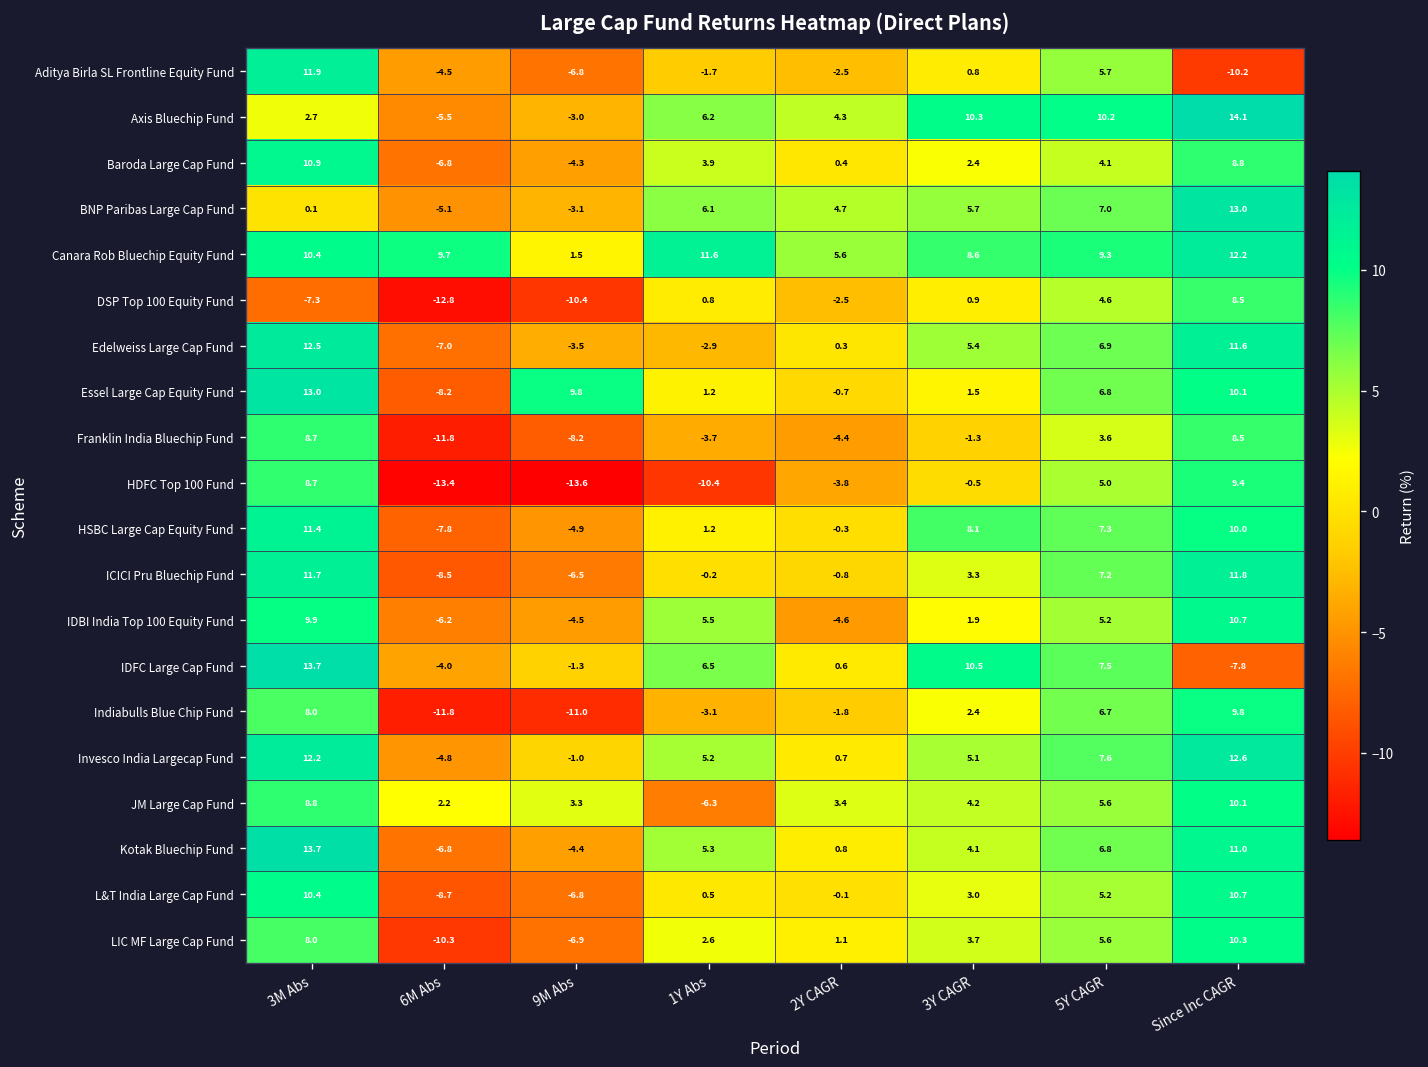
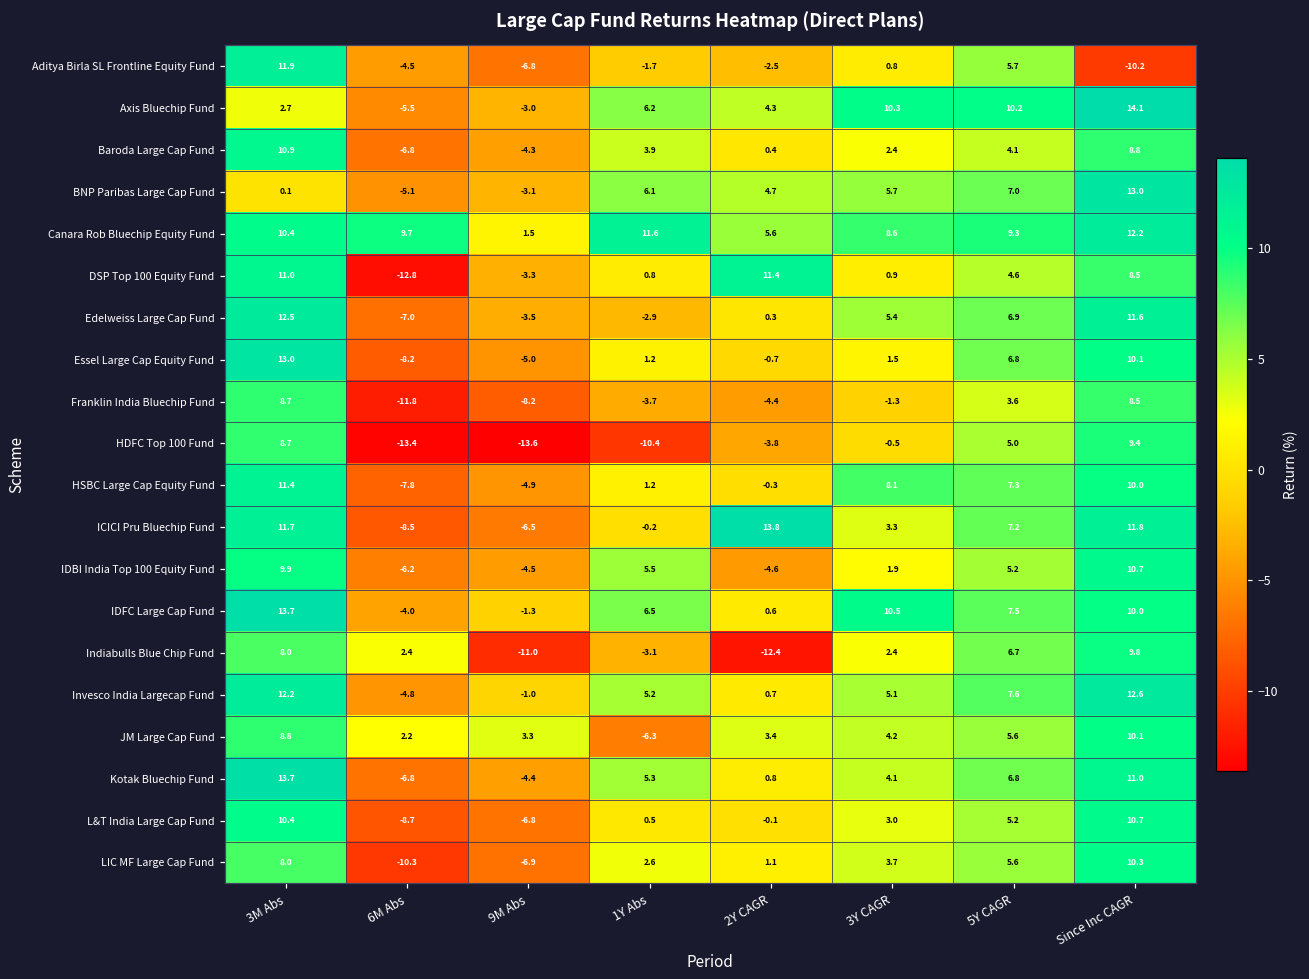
DSP Top 100 Equity Fund, 3M Abs: -7.3 -> 11.0
DSP Top 100 Equity Fund, 9M Abs: -10.4 -> -3.3
DSP Top 100 Equity Fund, 2Y CAGR: -2.5 -> 11.4
Essel Large Cap Equity Fund, 9M Abs: 9.8 -> -5.0
ICICI Pru Bluechip Fund, 2Y CAGR: -0.8 -> 13.8
IDFC Large Cap Fund, Since Inc CAGR: -7.8 -> 10.0
Indiabulls Blue Chip Fund, 6M Abs: -11.8 -> 2.4
Indiabulls Blue Chip Fund, 2Y CAGR: -1.8 -> -12.4
